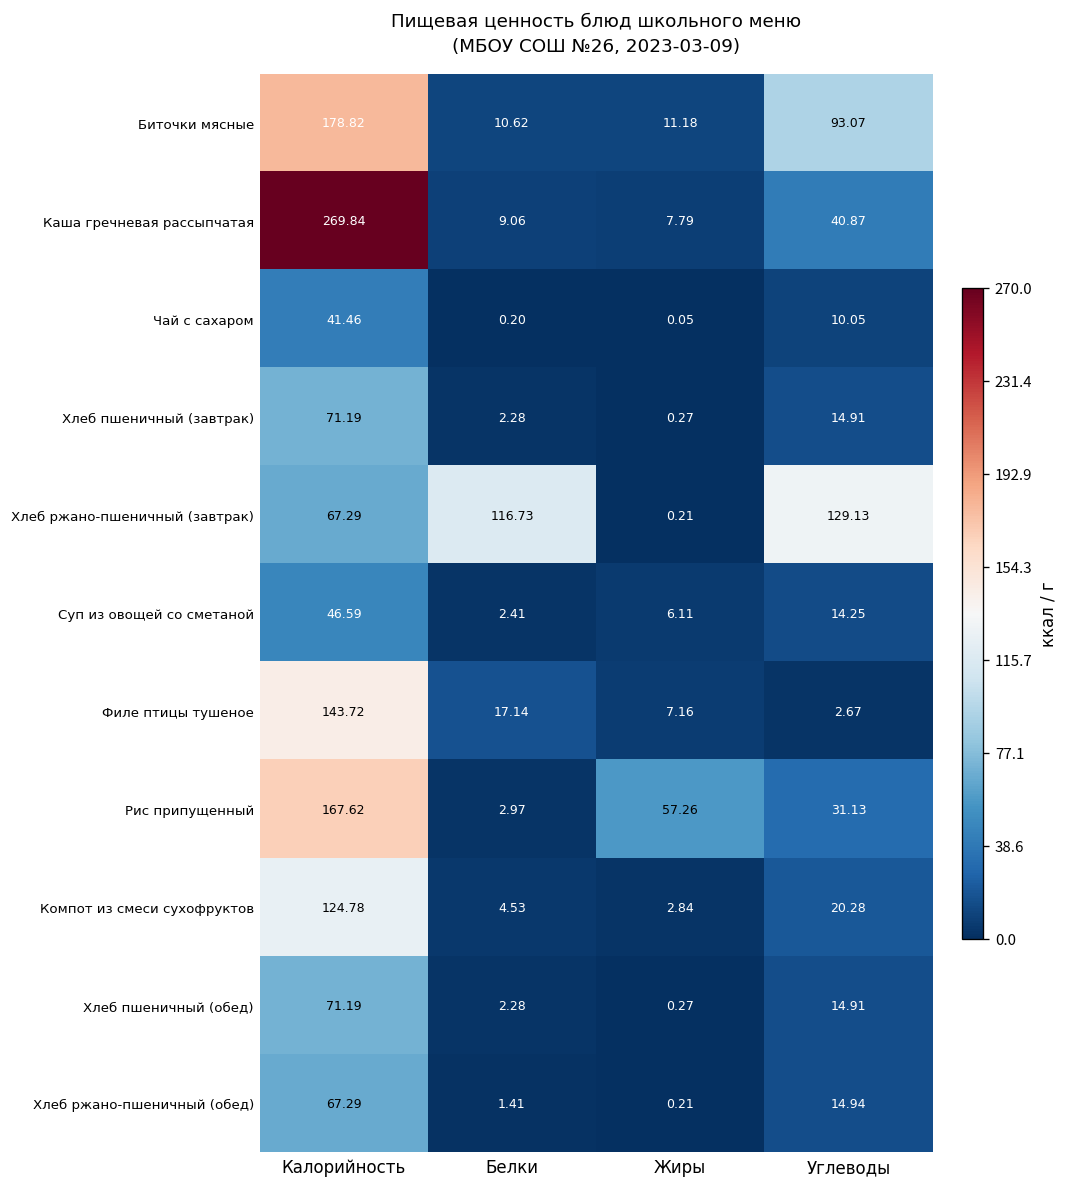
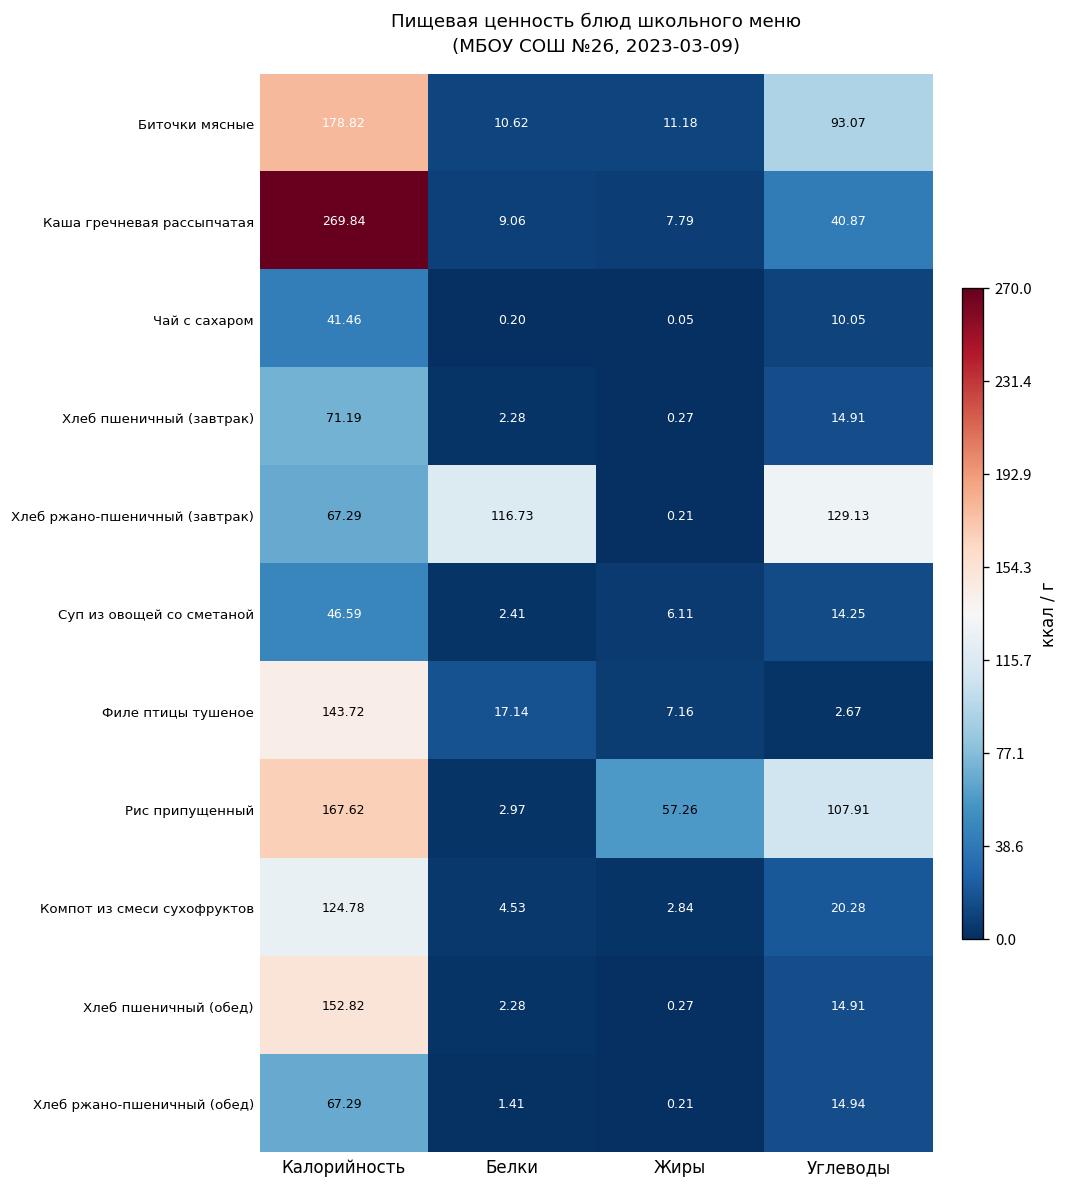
Рис припущенный, Углеводы: 31.13 -> 107.91
Хлеб пшеничный (обед), Калорийность: 71.19 -> 152.82
